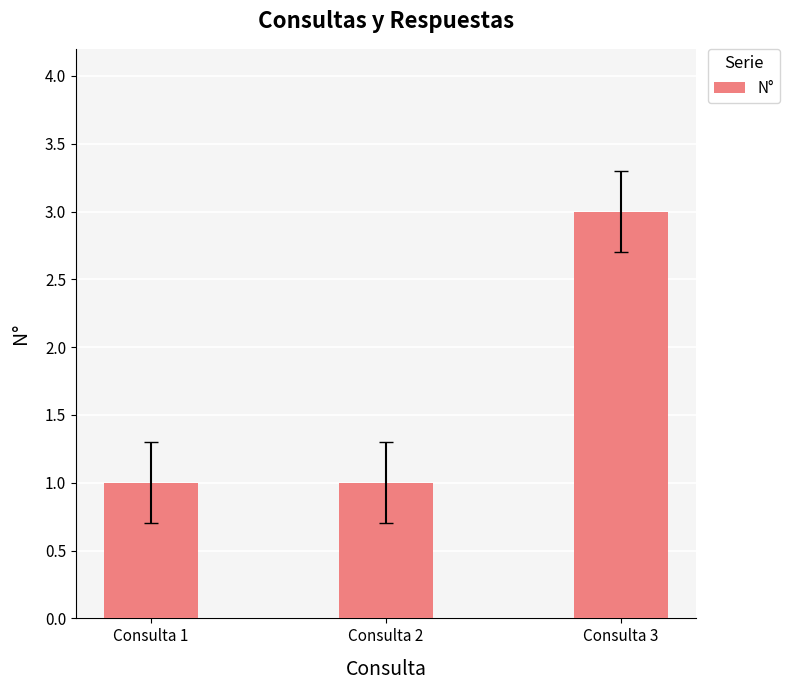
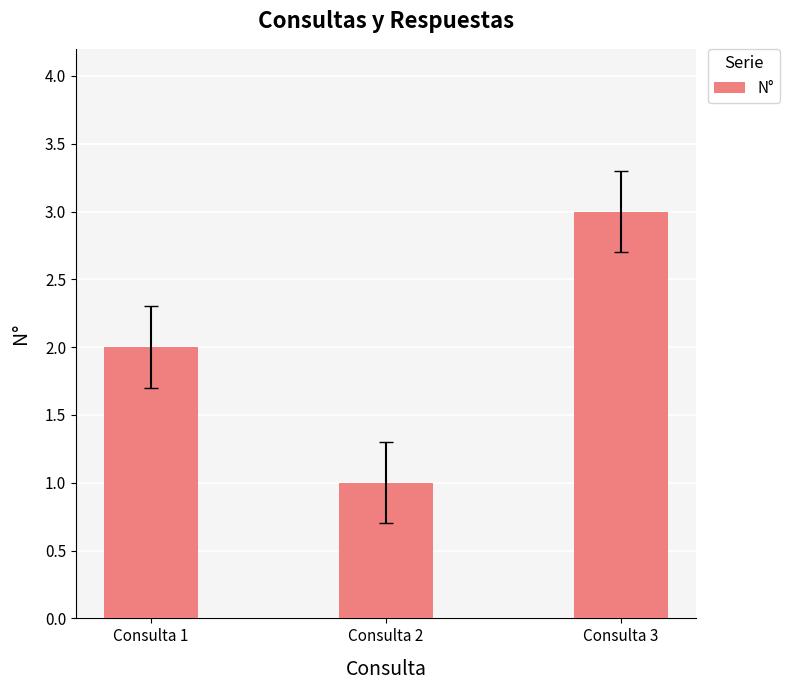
N°, Consulta 1: 1 -> 2
